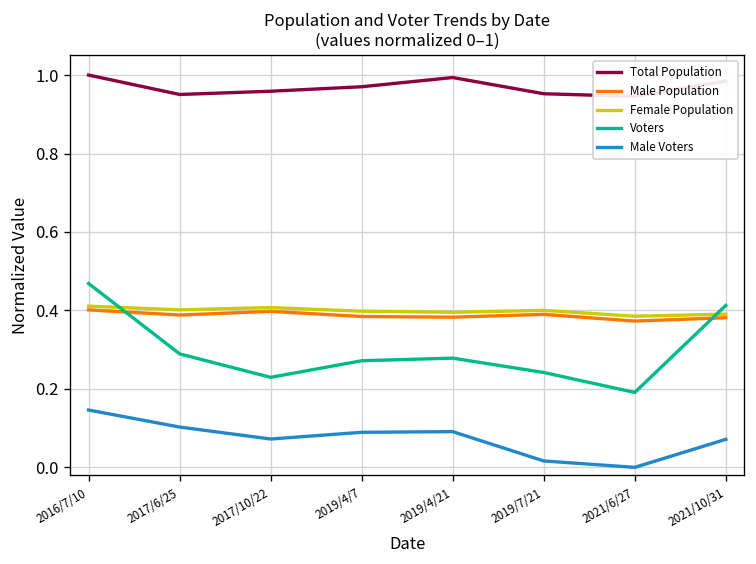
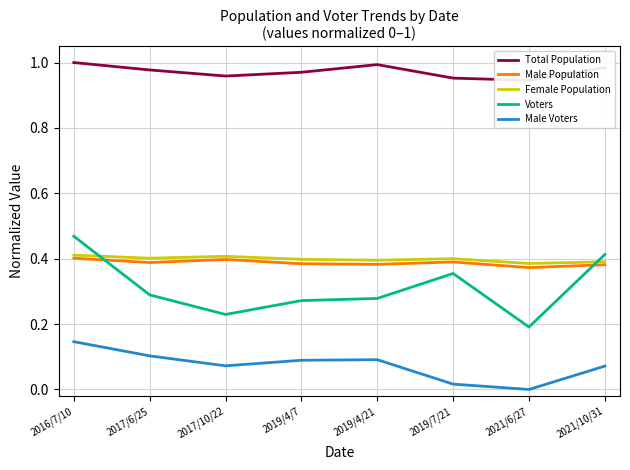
Total Population, 2017/6/25: 0.95 -> 0.98
Voters, 2019/7/21: 0.24 -> 0.35
